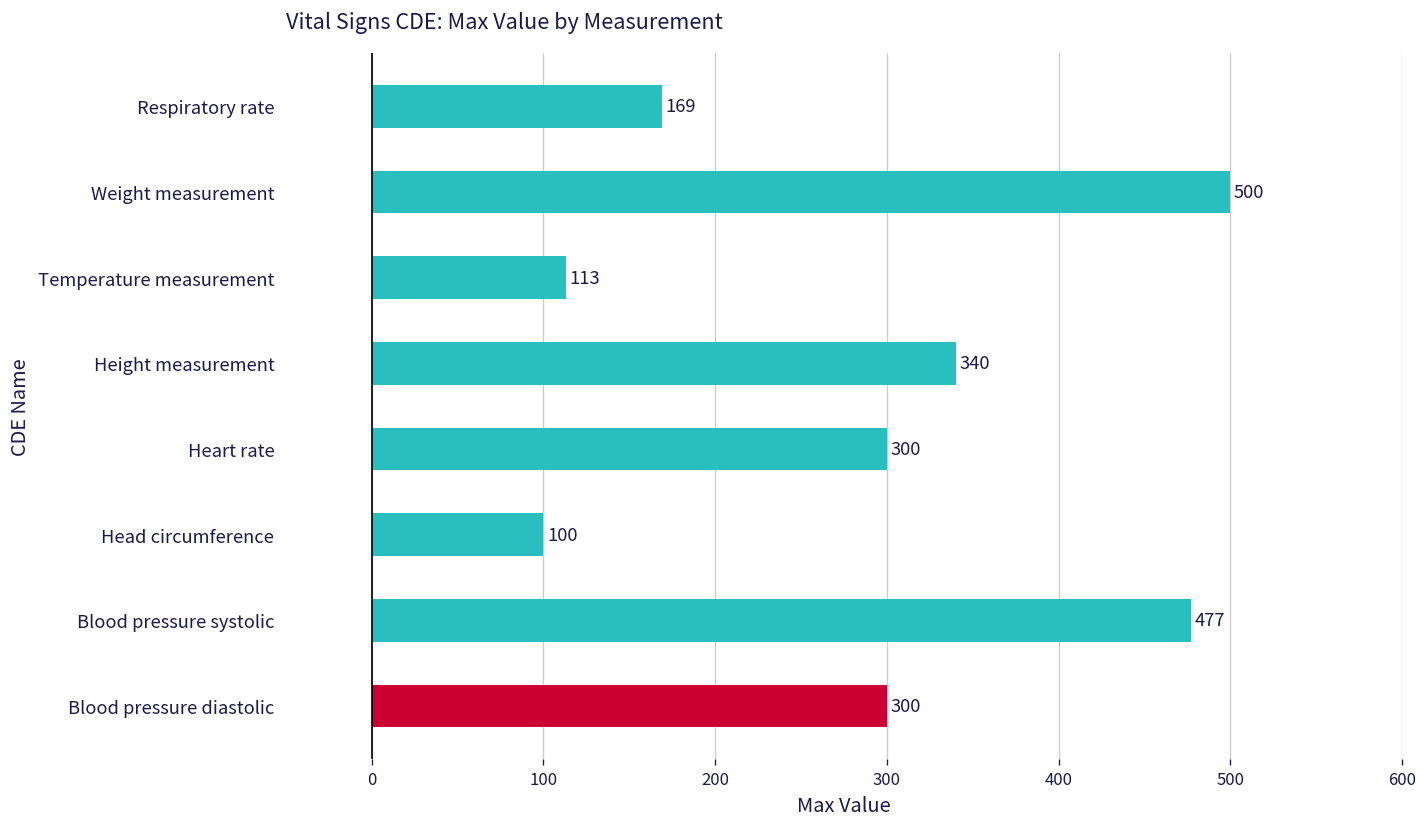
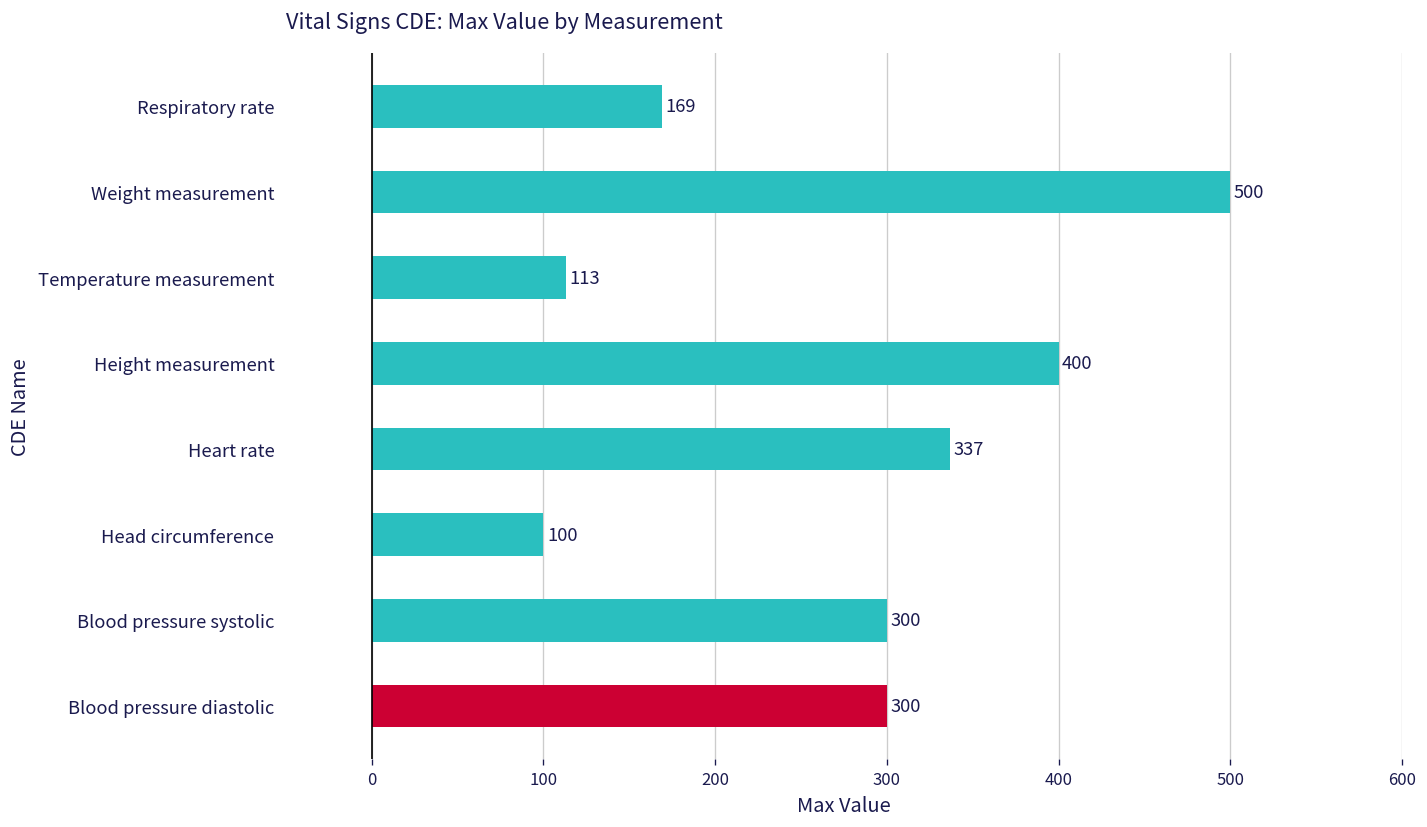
Height measurement: 340 -> 400
Heart rate: 300 -> 337
Blood pressure systolic: 477 -> 300
